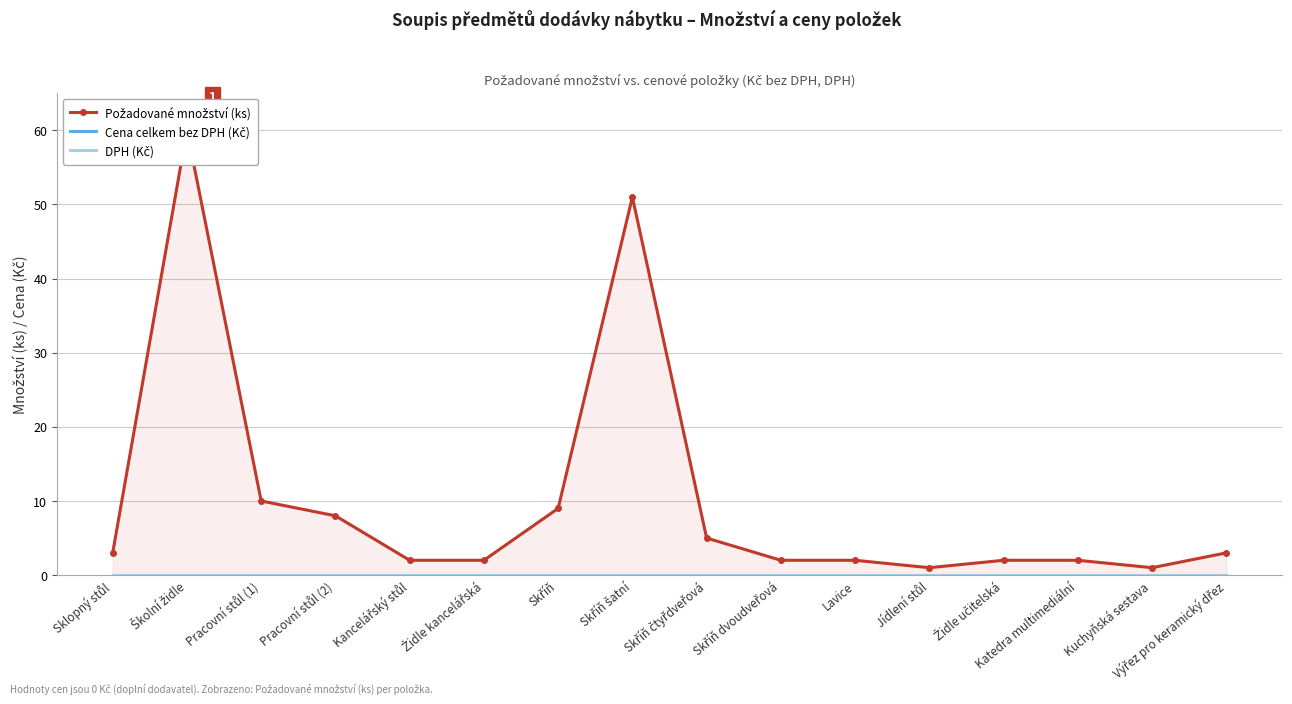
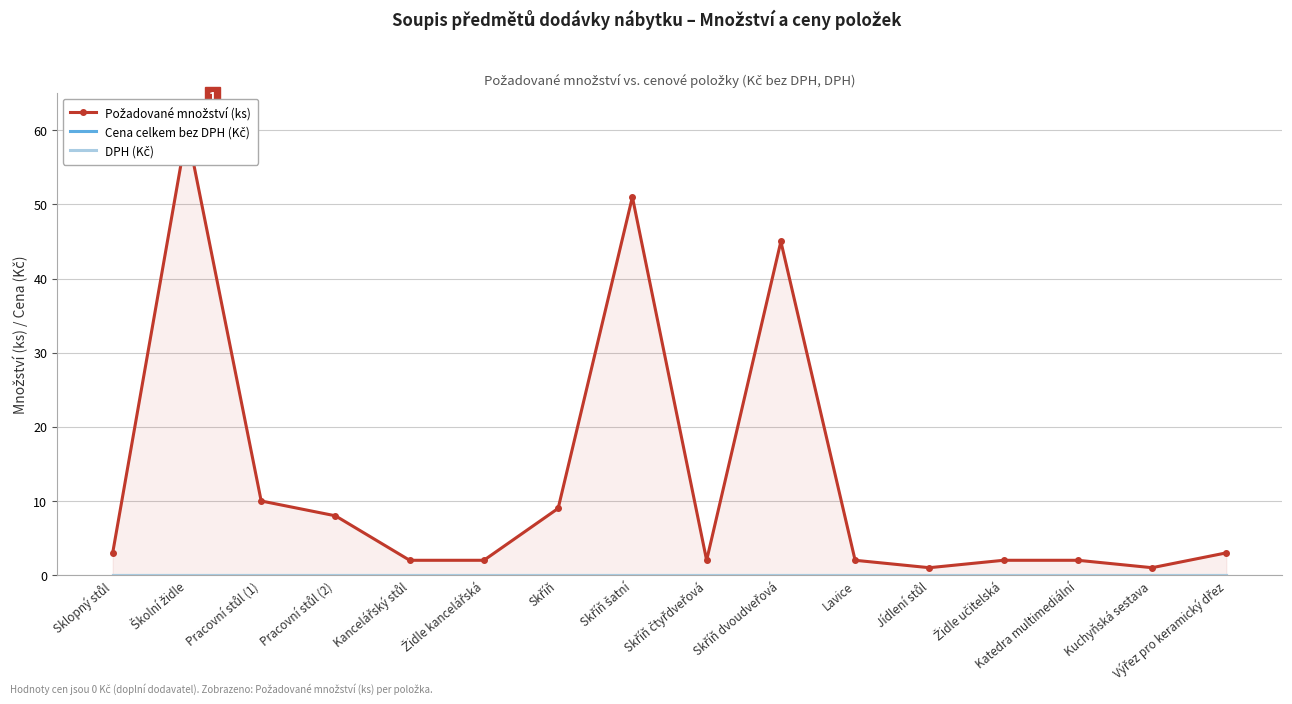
Požadované množství (ks), Skříň čtyřdveřová: 5 -> 2
Požadované množství (ks), Skříň dvoudveřová: 2 -> 45
